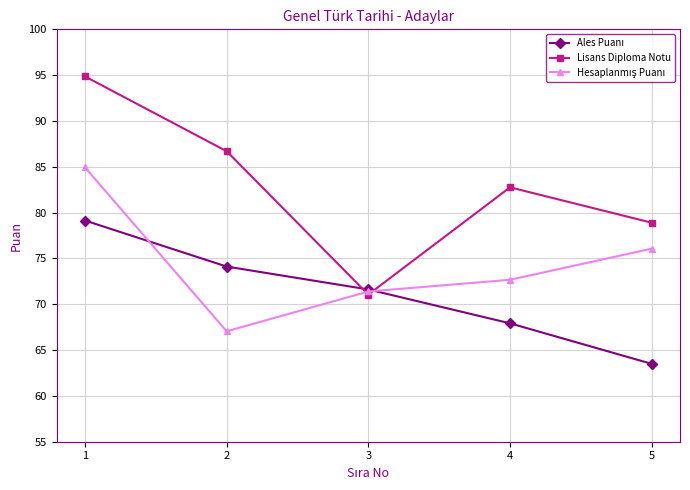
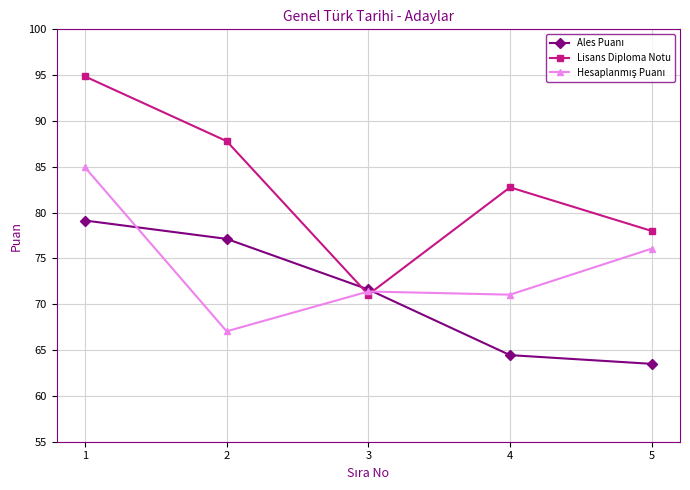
Ales Puanı, 2: 74 -> 77
Lisans Diploma Notu, 2: 87 -> 88
Ales Puanı, 4: 68 -> 64
Hesaplanmış Puanı, 4: 73 -> 71
Lisans Diploma Notu, 5: 79 -> 78
